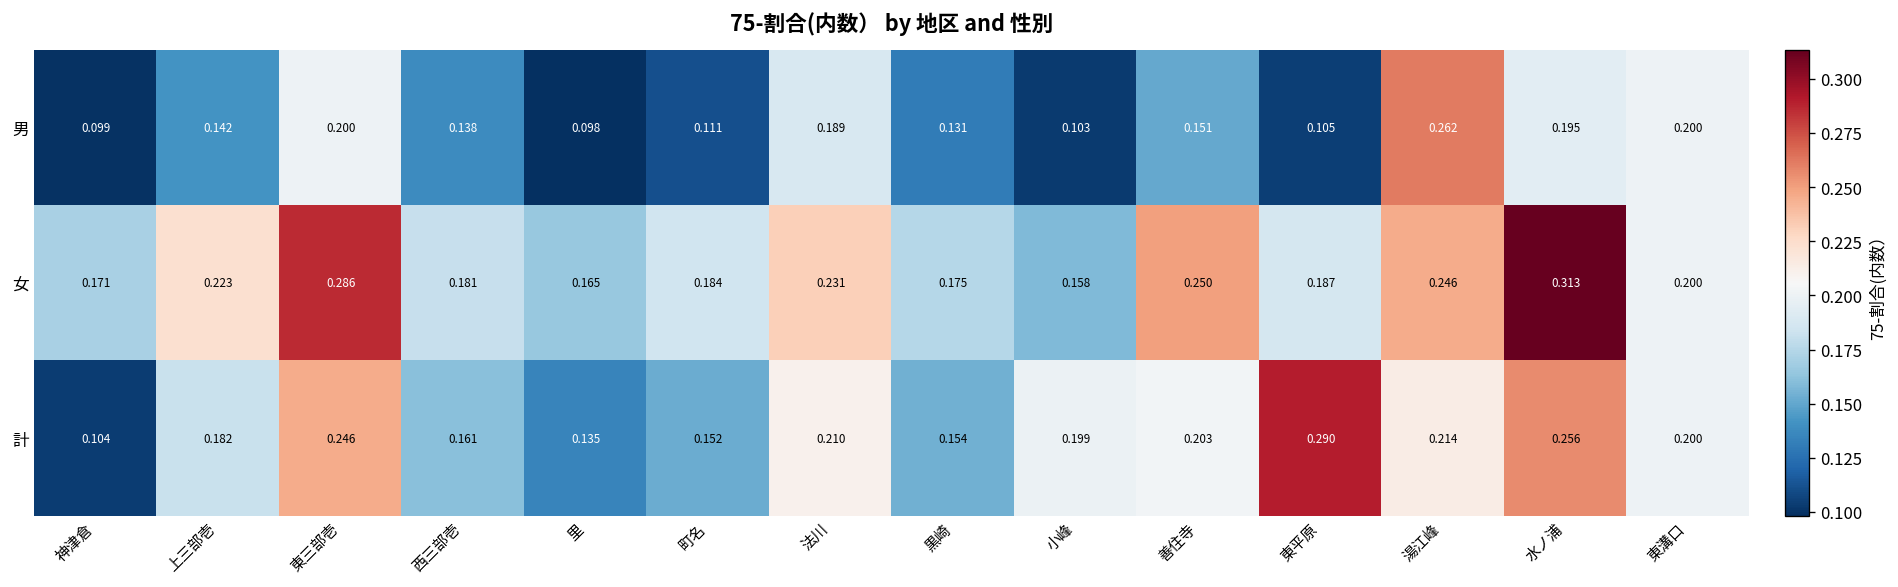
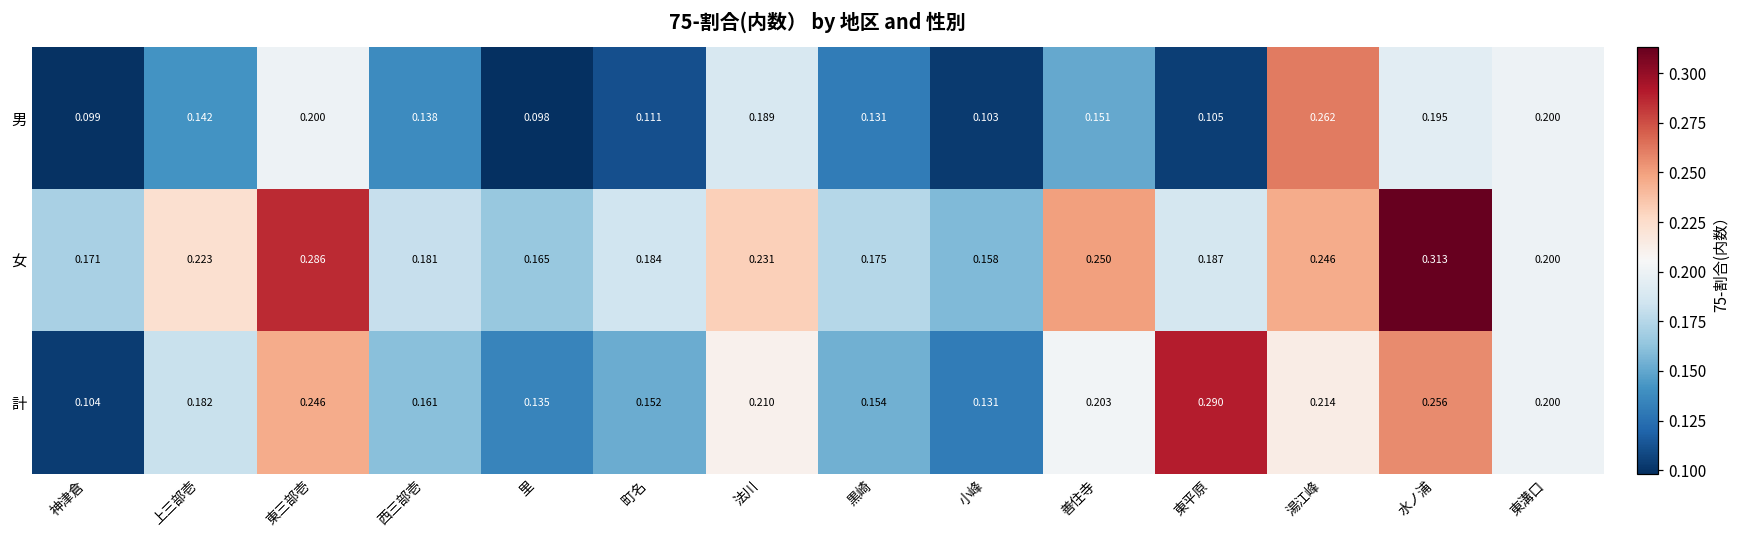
計, 小峰: 0.199 -> 0.131
